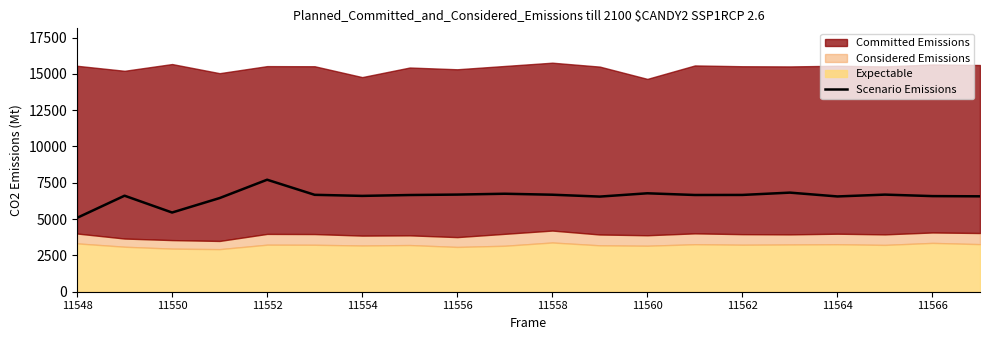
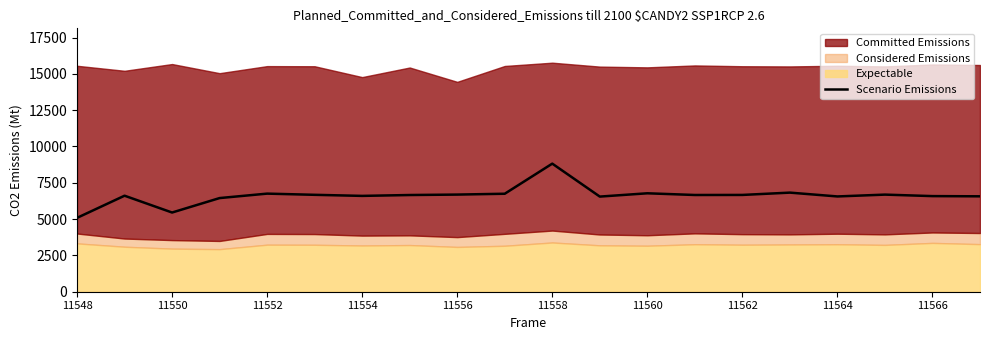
Scenario Emissions, 11552: 7700 -> 6800
Committed Emissions, 11556: 11600 -> 10700
Scenario Emissions, 11558: 6700 -> 8800
Committed Emissions, 11560: 10800 -> 11600
